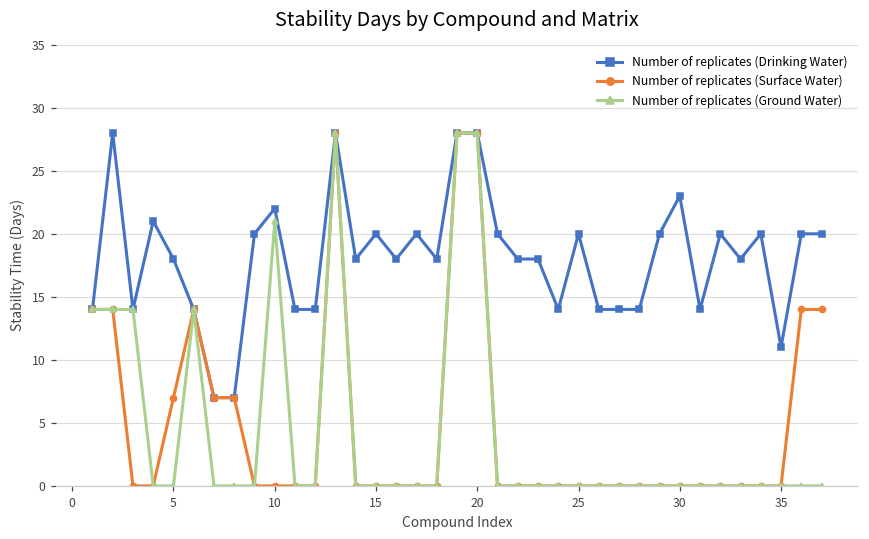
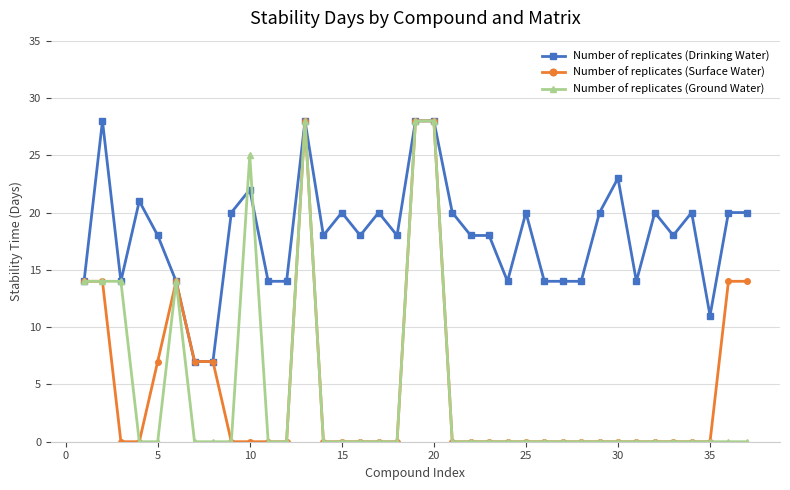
Number of replicates (Ground Water), 10: 21 -> 25
